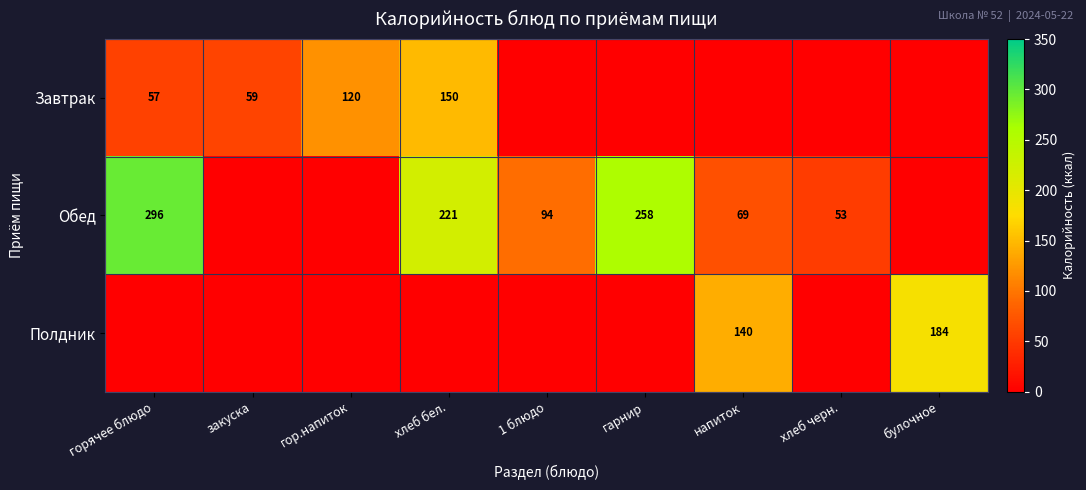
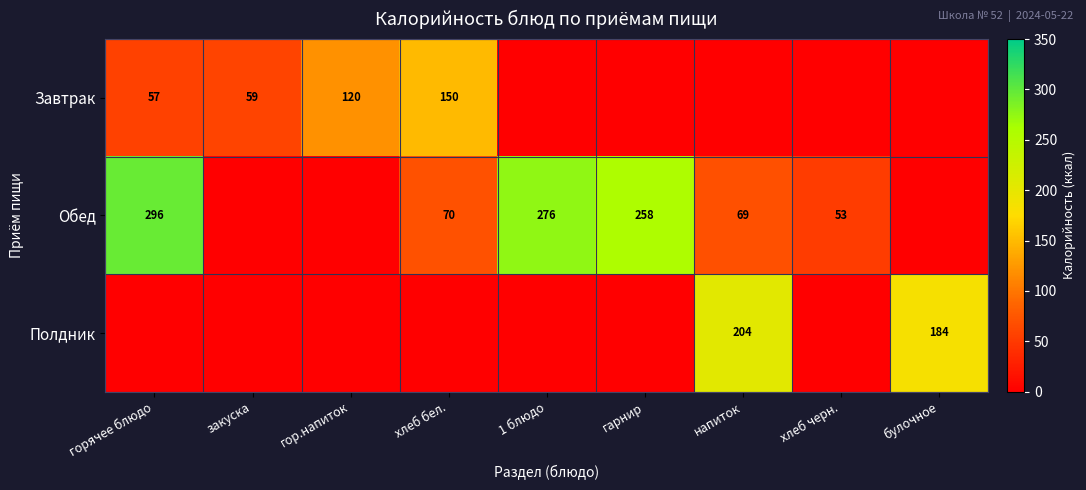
Обед, хлеб бел.: 221 -> 70
Обед, 1 блюдо: 94 -> 276
Полдник, напиток: 140 -> 204
